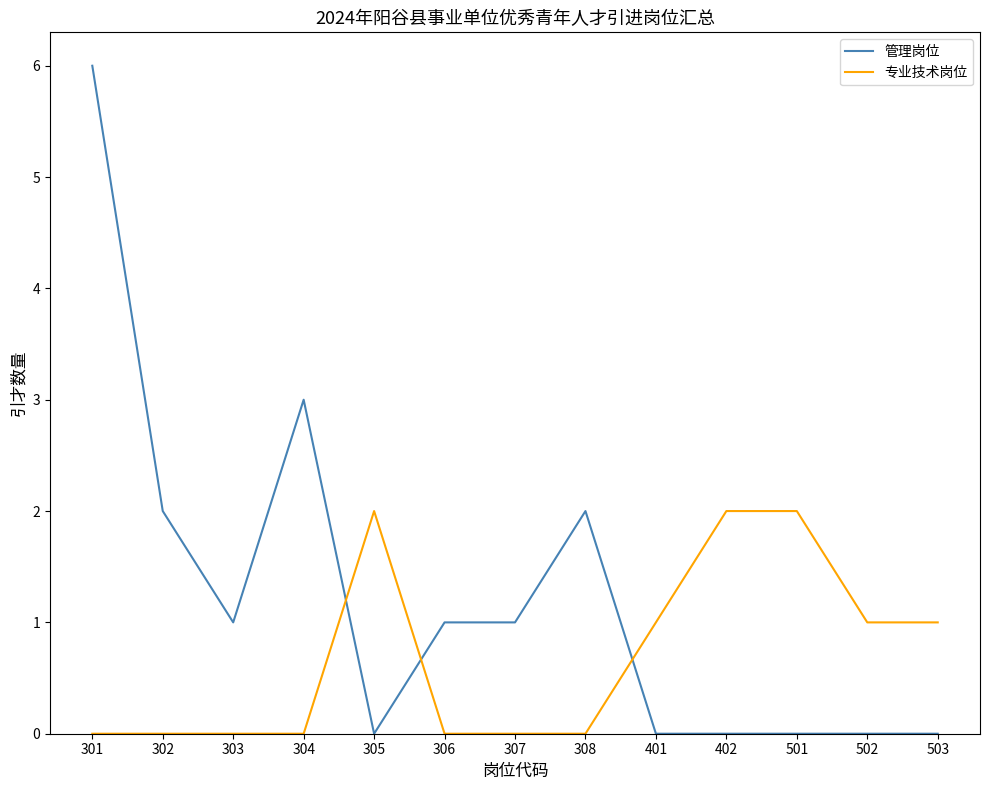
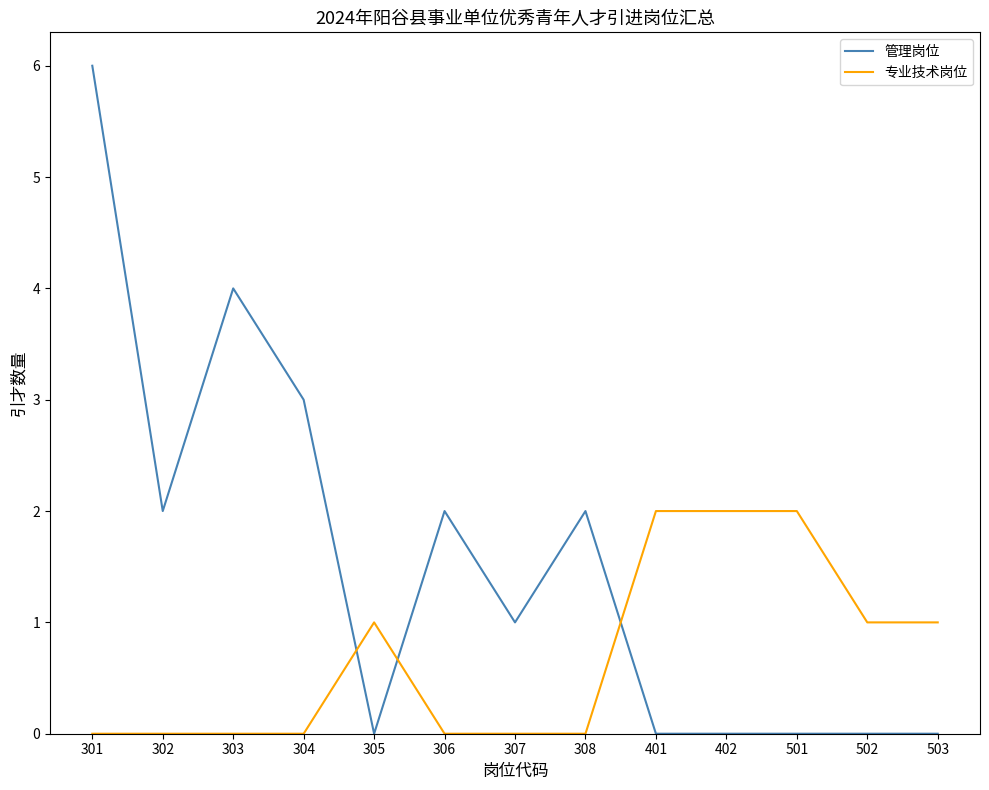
管理岗位, 303: 1 -> 4
专业技术岗位, 305: 2 -> 1
管理岗位, 306: 1 -> 2
专业技术岗位, 401: 1 -> 2
